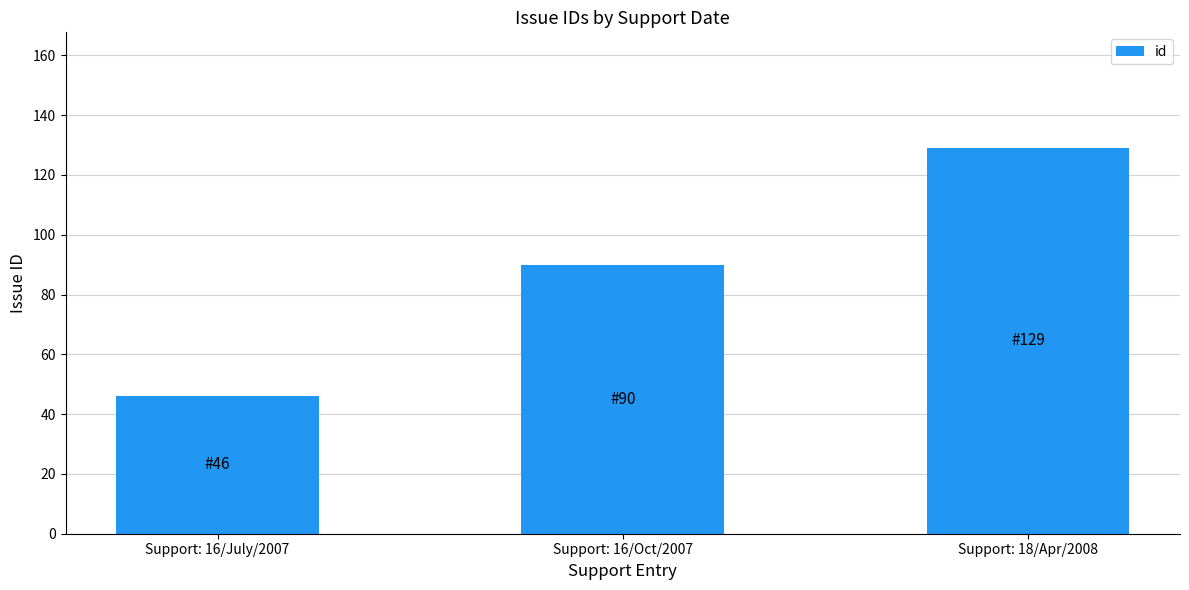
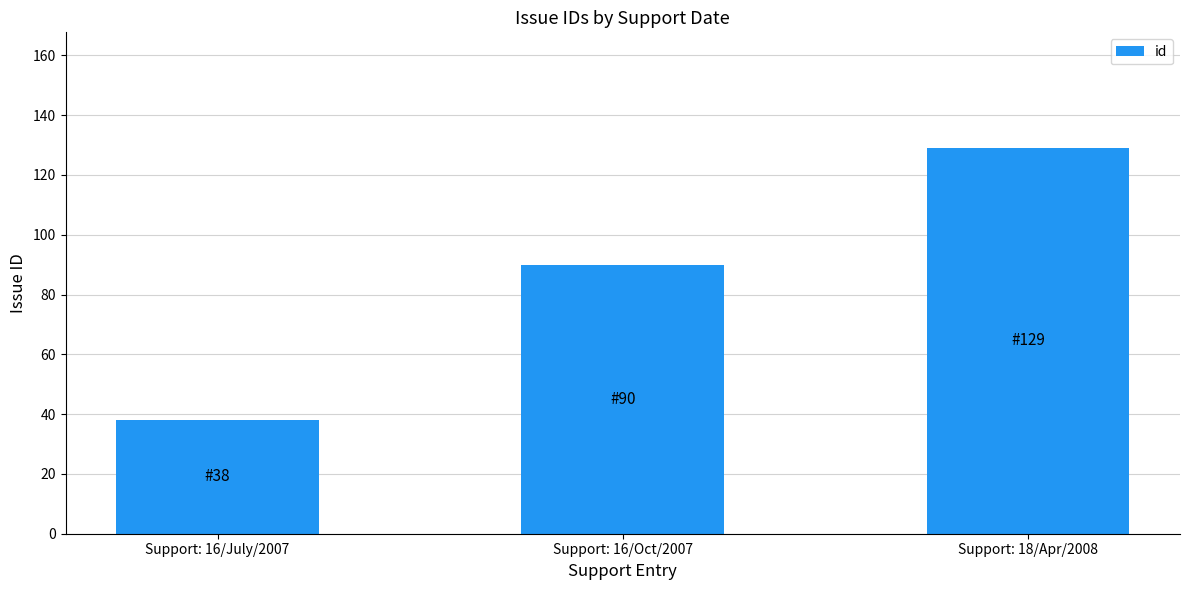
Support: 16/July/2007: 46 -> 38
